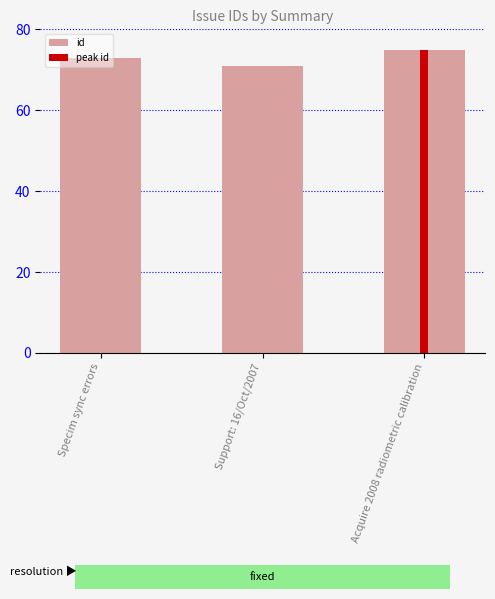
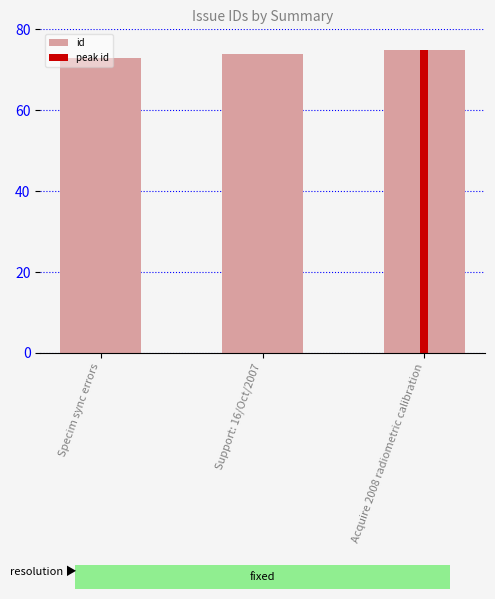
id, Support: 16/Oct/2007: 71 -> 74
